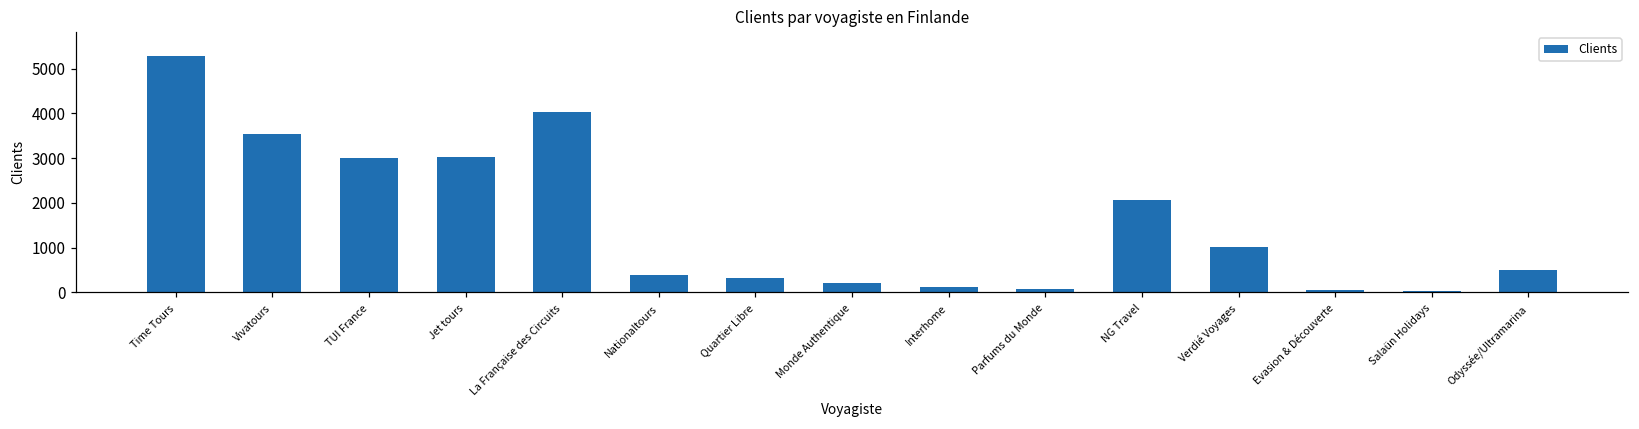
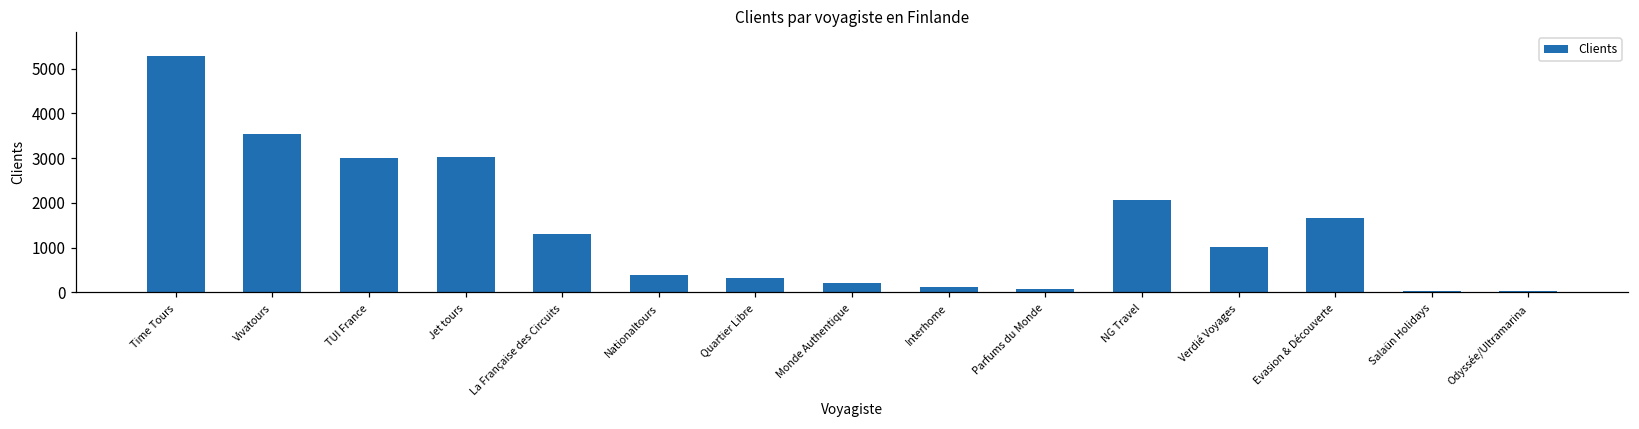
La Française des Circuits: 4000 -> 1300
Evasion & Découverte: 0 -> 1700
Odyssée/Ultramarina: 500 -> 0
